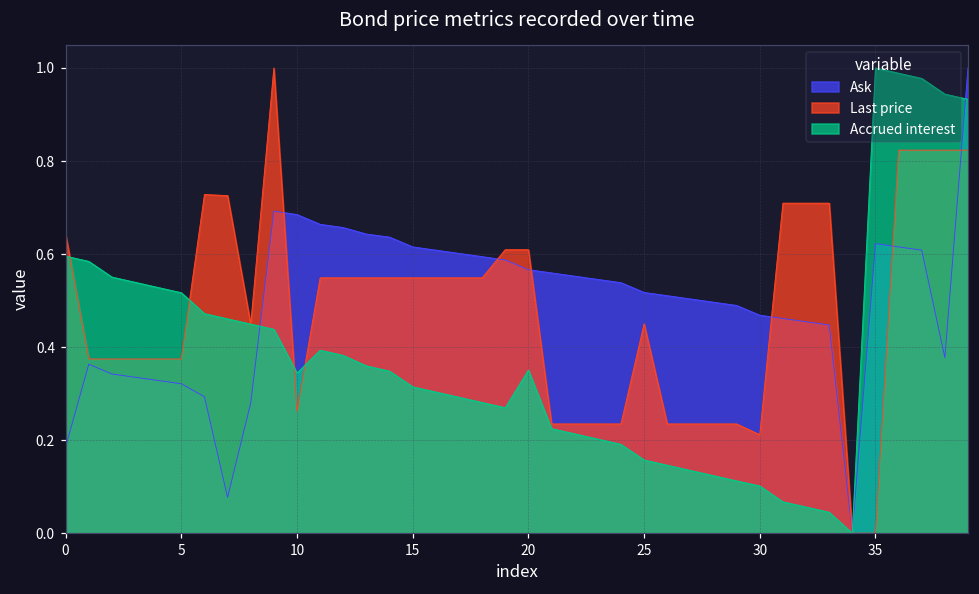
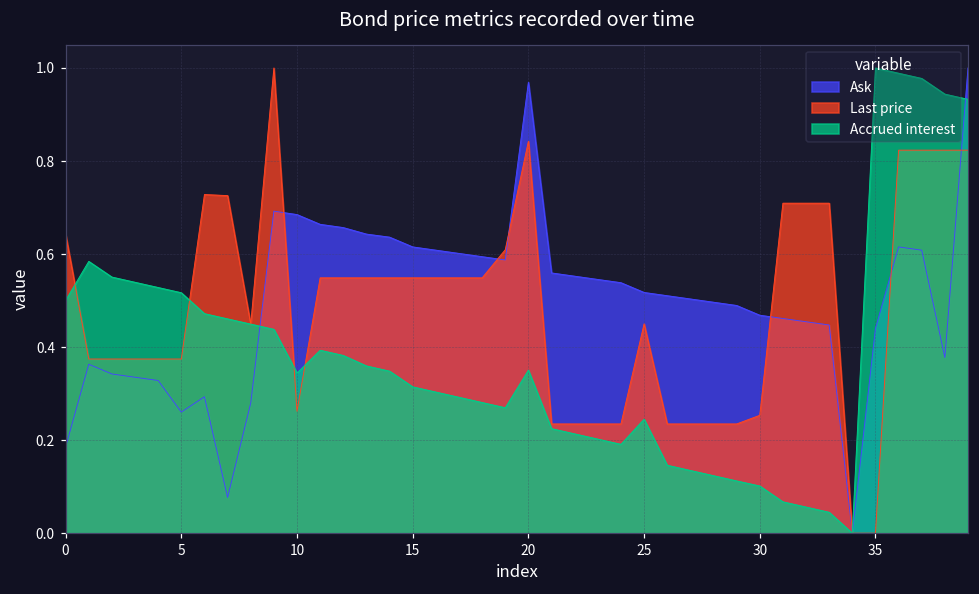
Accrued interest, 0: 0.60 -> 0.50
Ask, 5: 0.32 -> 0.26
Ask, 20: 0.57 -> 0.97
Last price, 20: 0.61 -> 0.84
Accrued interest, 25: 0.16 -> 0.25
Last price, 30: 0.21 -> 0.25
Ask, 35: 0.62 -> 0.44
